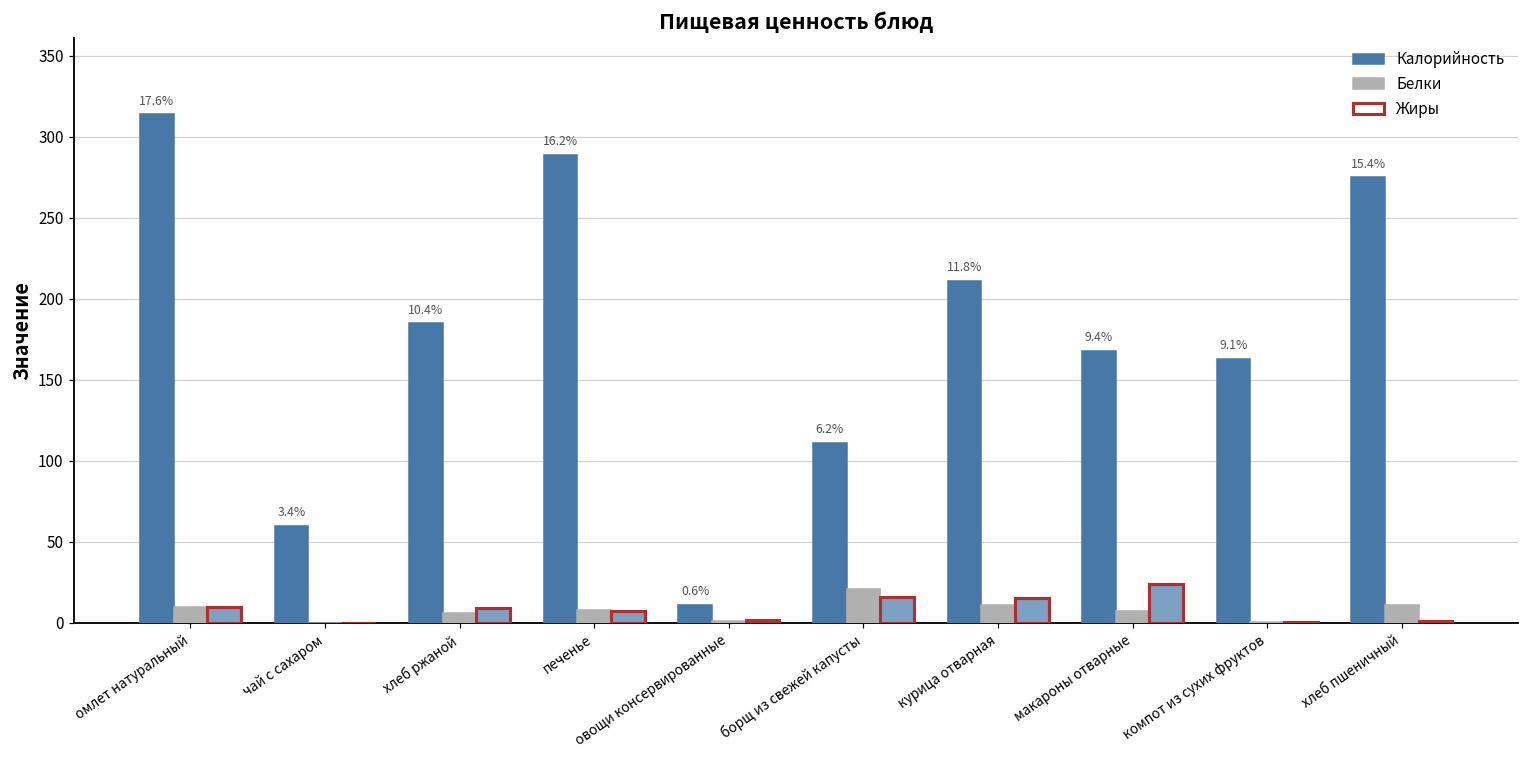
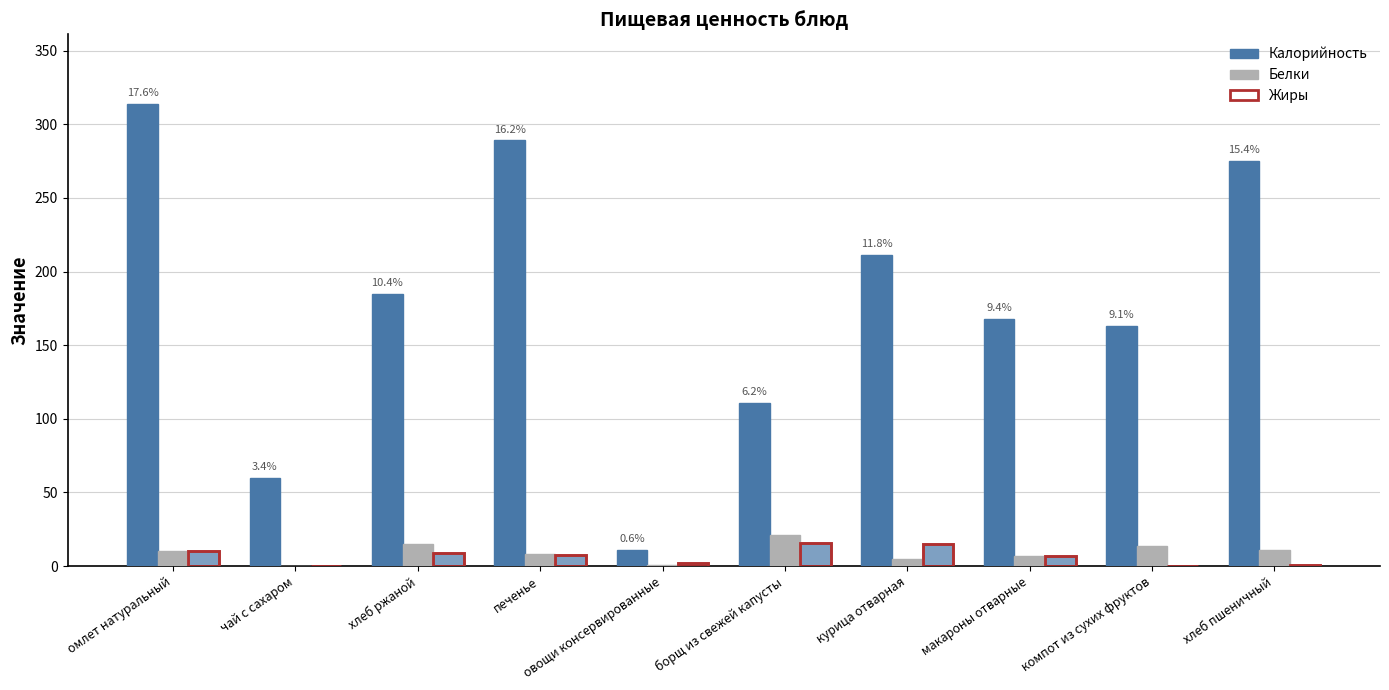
Белки, хлеб ржаной: 6 -> 15
Белки, курица отварная: 11 -> 5
Жиры, макароны отварные: 24 -> 7
Белки, компот из сухих фруктов: 1 -> 14
